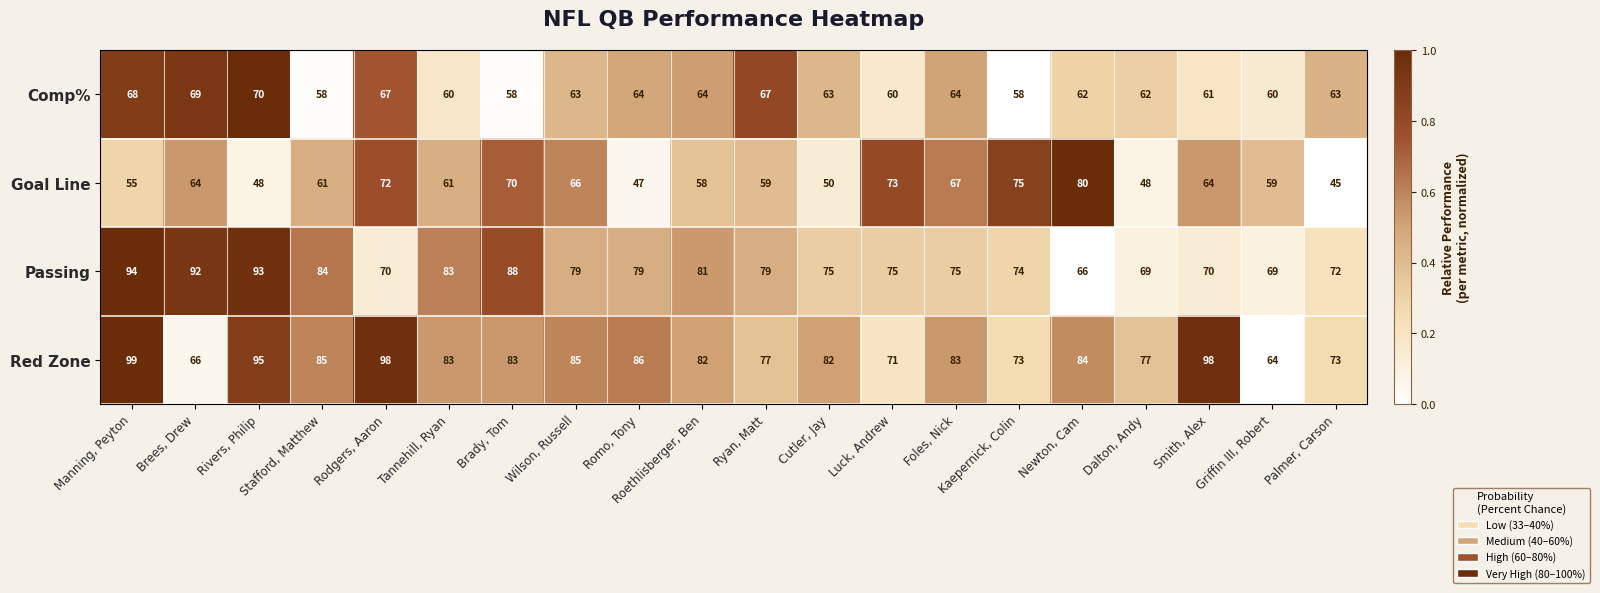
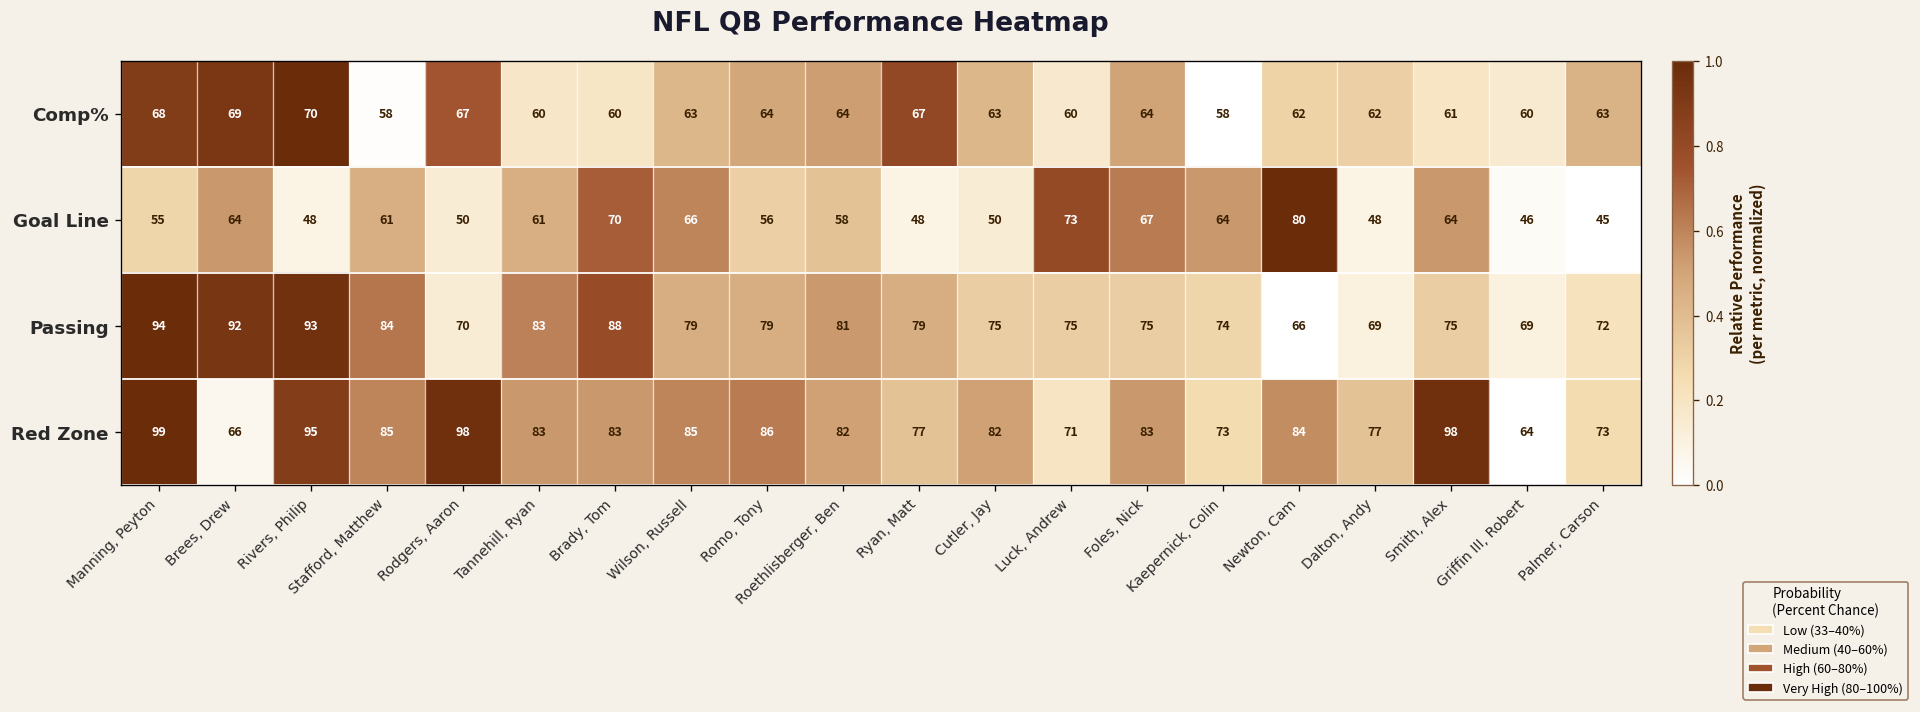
Comp%, Brady, Tom: 58 -> 60
Goal Line, Rodgers, Aaron: 72 -> 50
Goal Line, Romo, Tony: 47 -> 56
Goal Line, Ryan, Matt: 59 -> 48
Goal Line, Kaepernick, Colin: 75 -> 64
Goal Line, Griffin III, Robert: 59 -> 46
Passing, Smith, Alex: 70 -> 75
